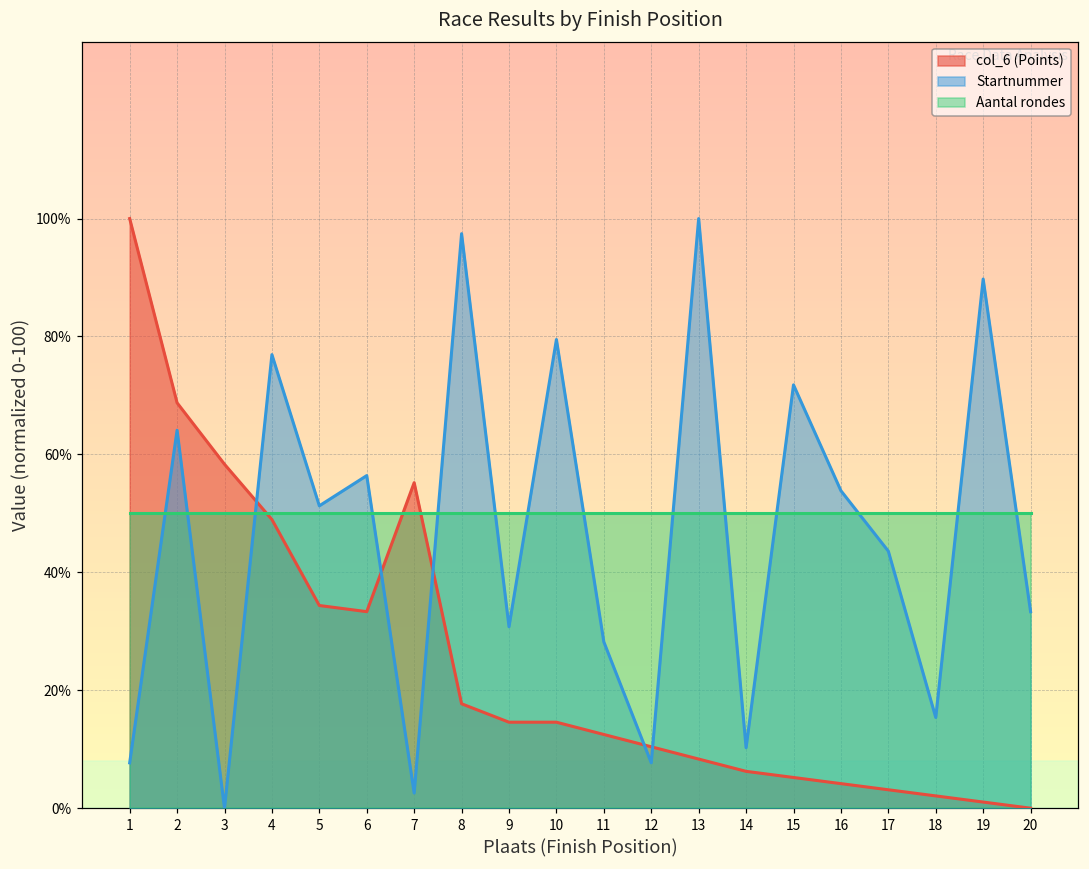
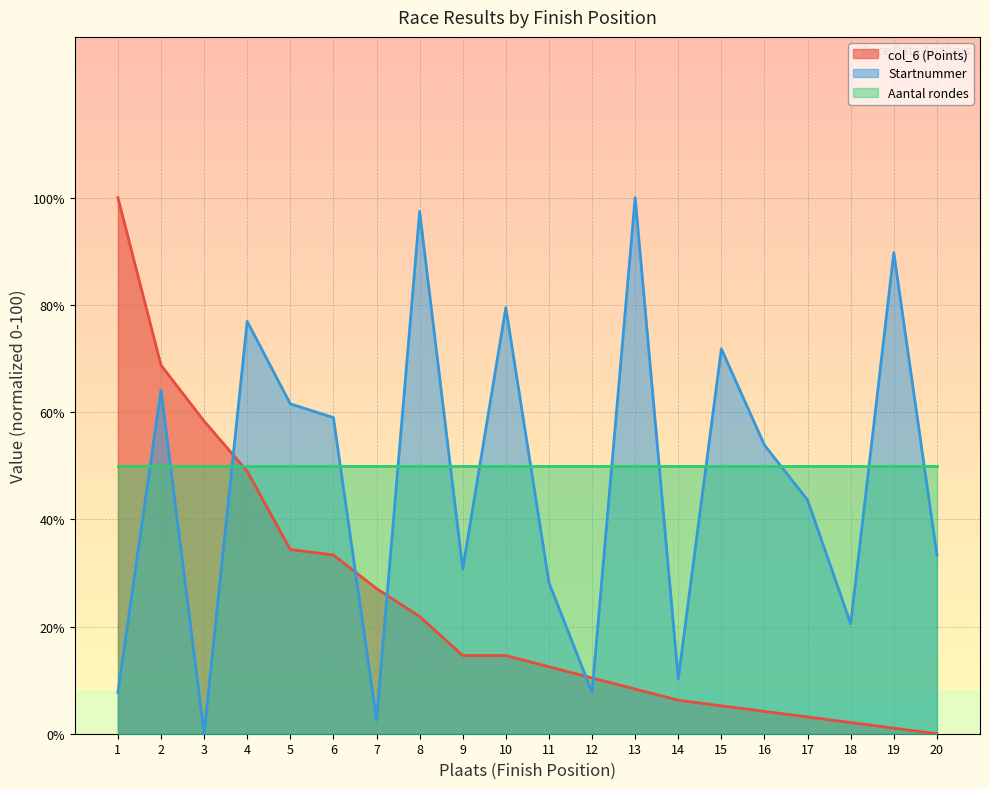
Startnummer, 5: 51% -> 62%
Startnummer, 6: 56% -> 59%
col_6 (Points), 7: 55% -> 27%
col_6 (Points), 8: 18% -> 22%
Startnummer, 18: 15% -> 21%
